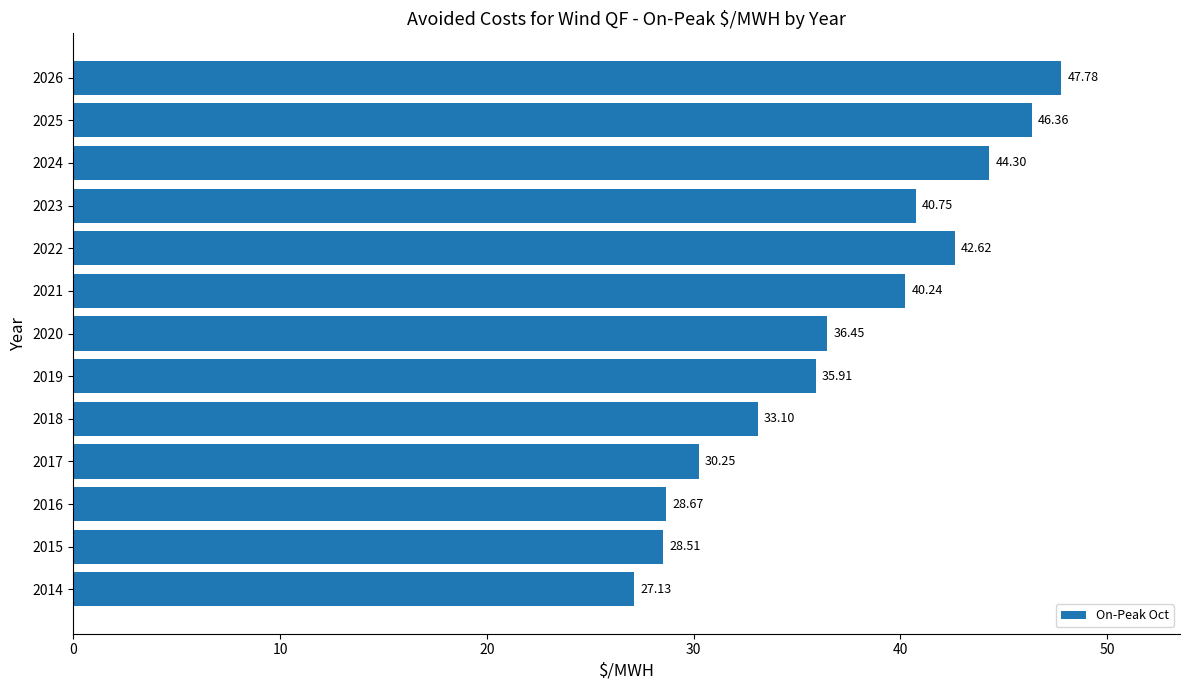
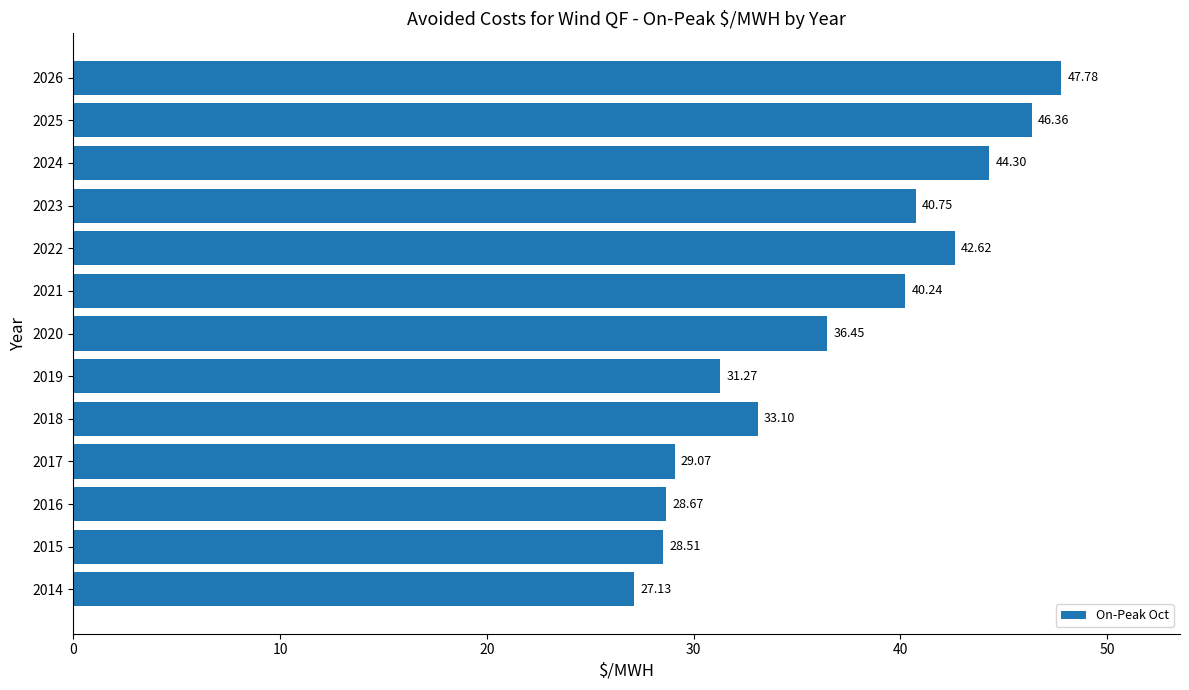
2019: 35.91 -> 31.27
2017: 30.25 -> 29.07
